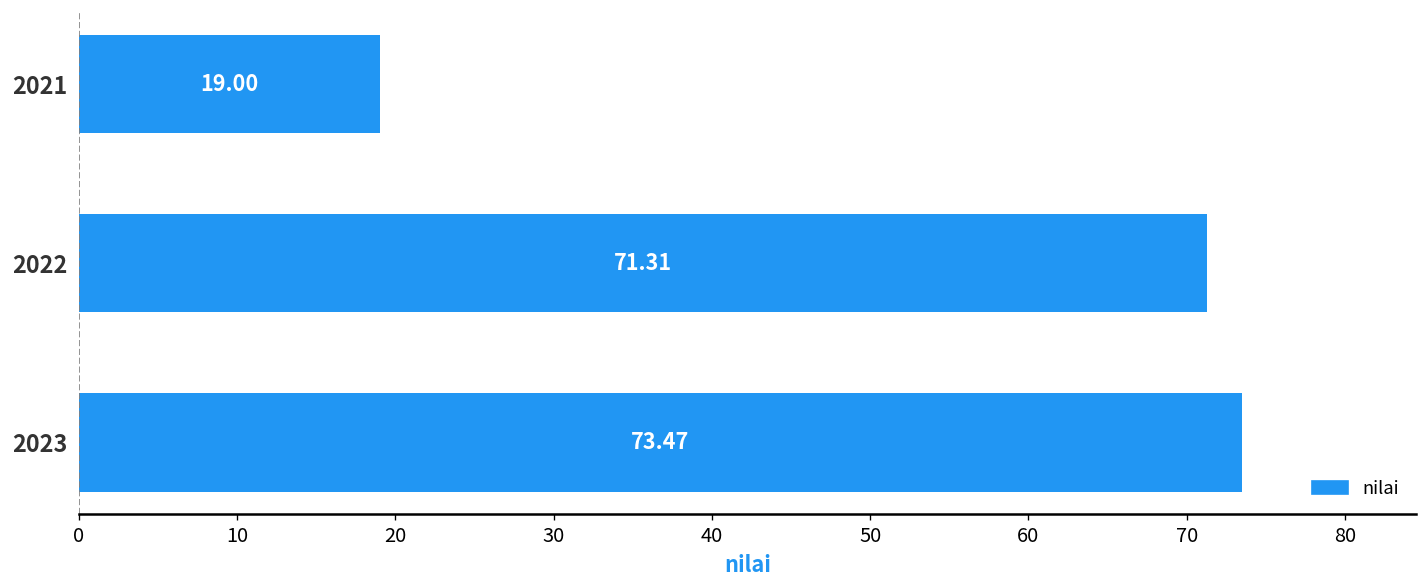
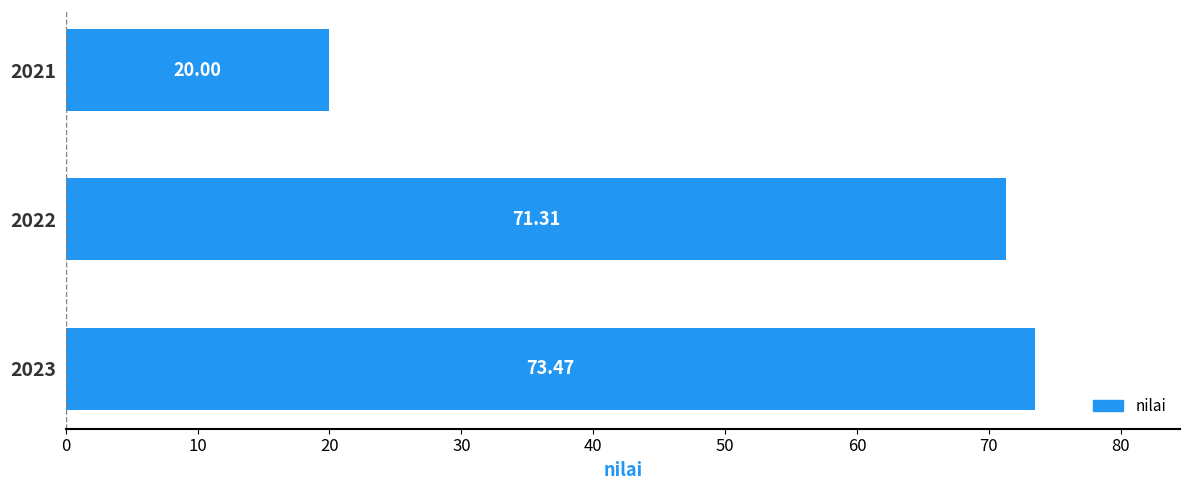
2021: 19.00 -> 20.00
